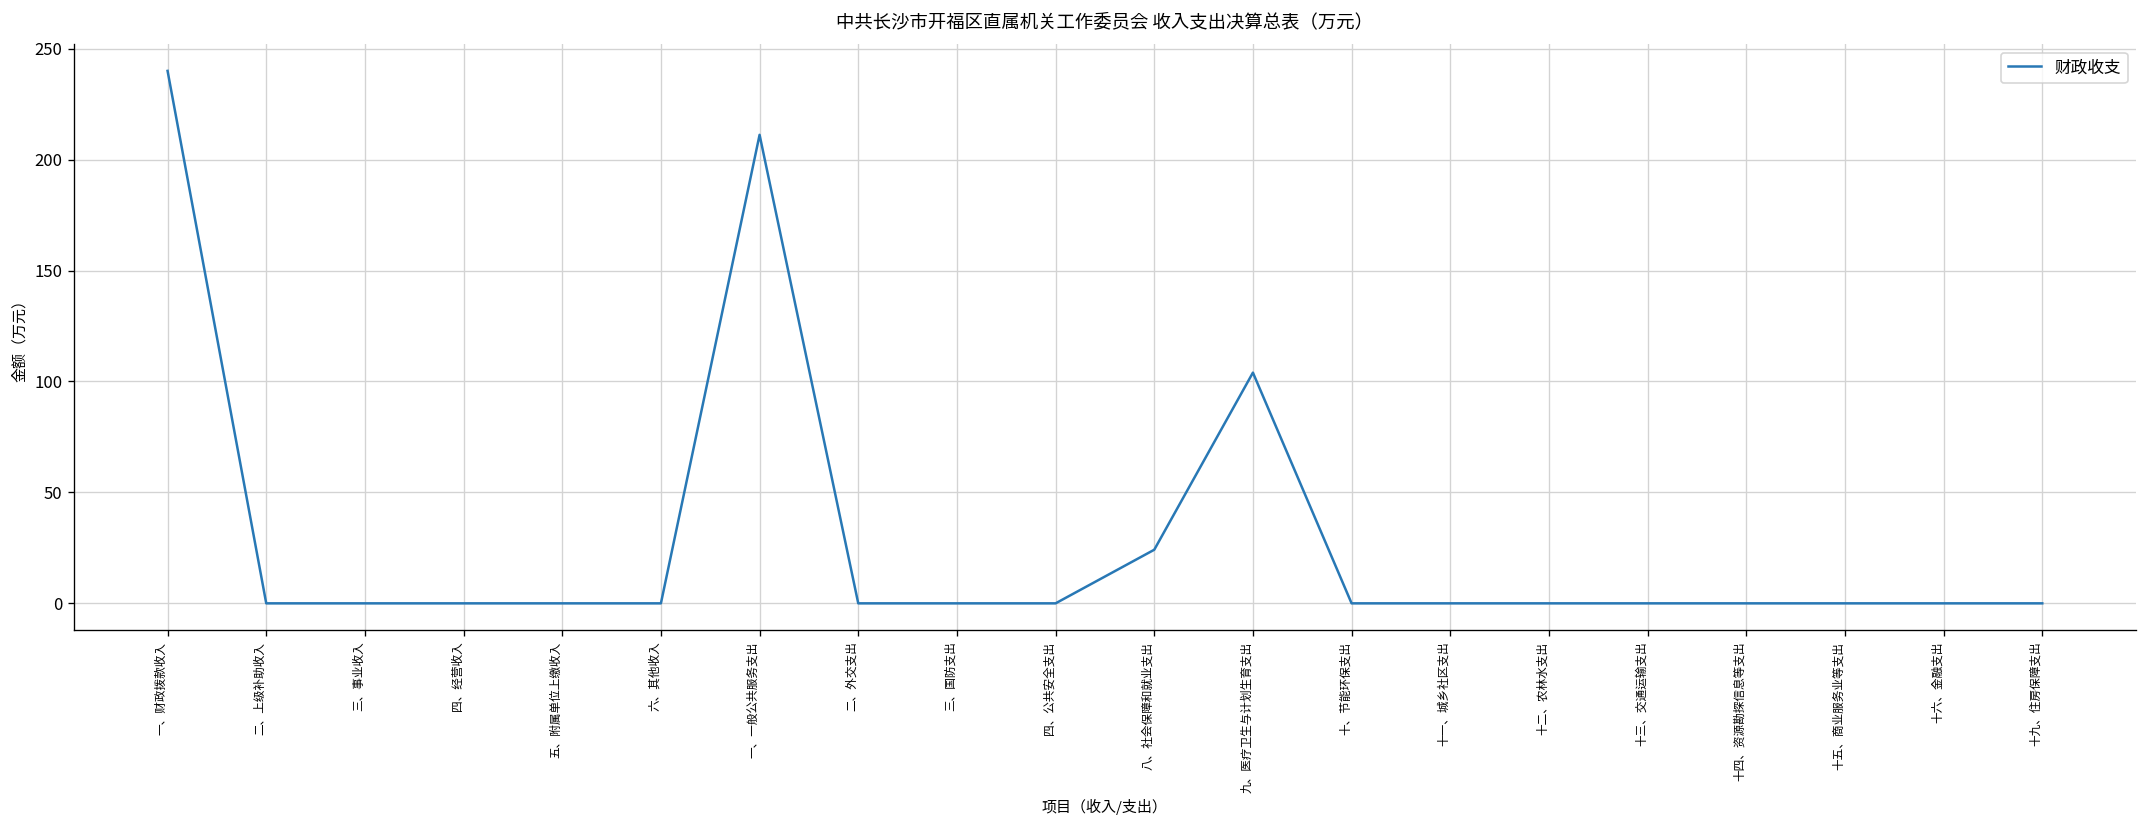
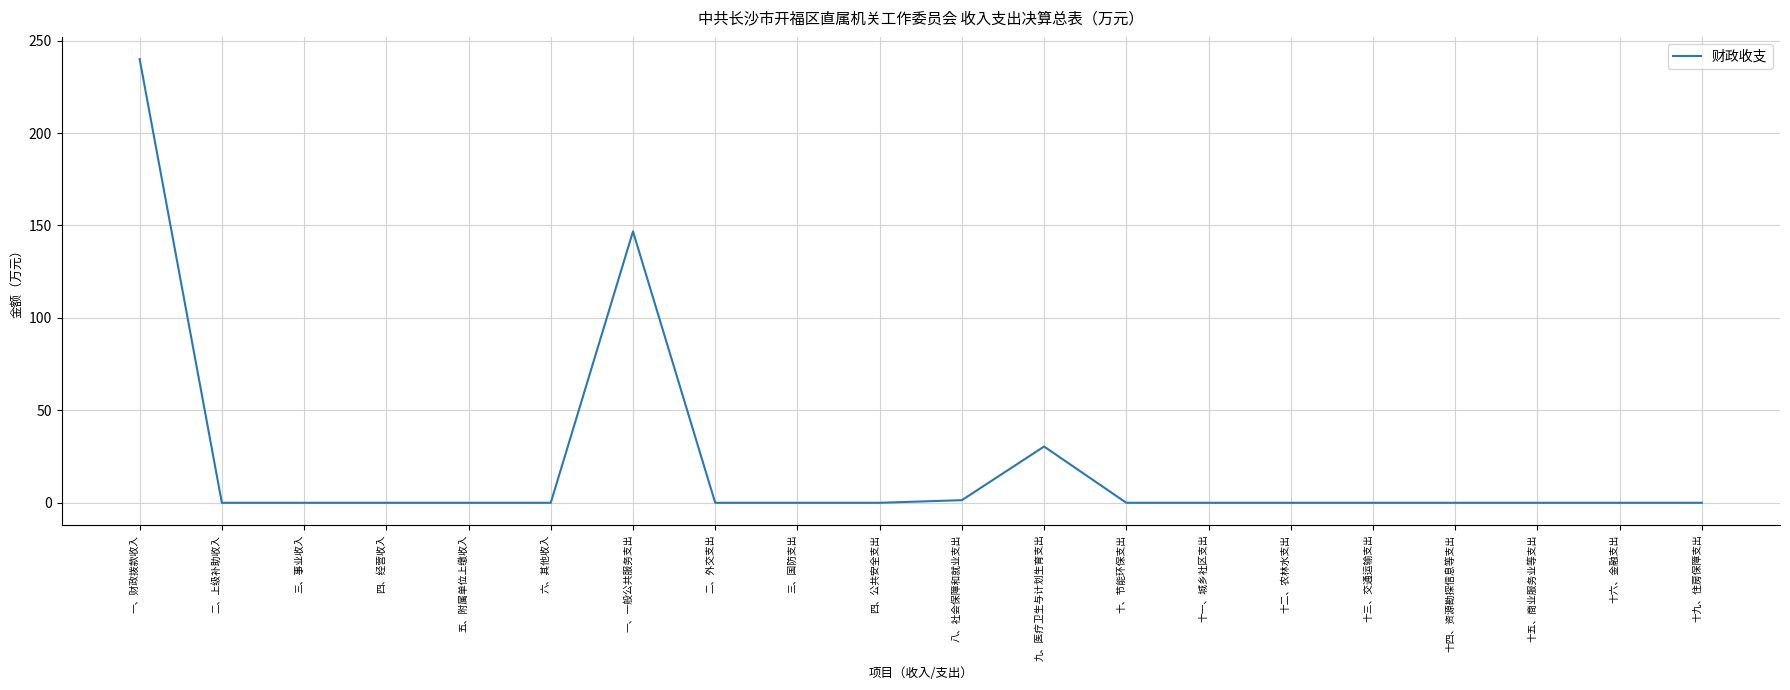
一、一般公共服务支出: 211 -> 147
八、社会保障和就业支出: 24 -> 1
九、医疗卫生与计划生育支出: 104 -> 30
